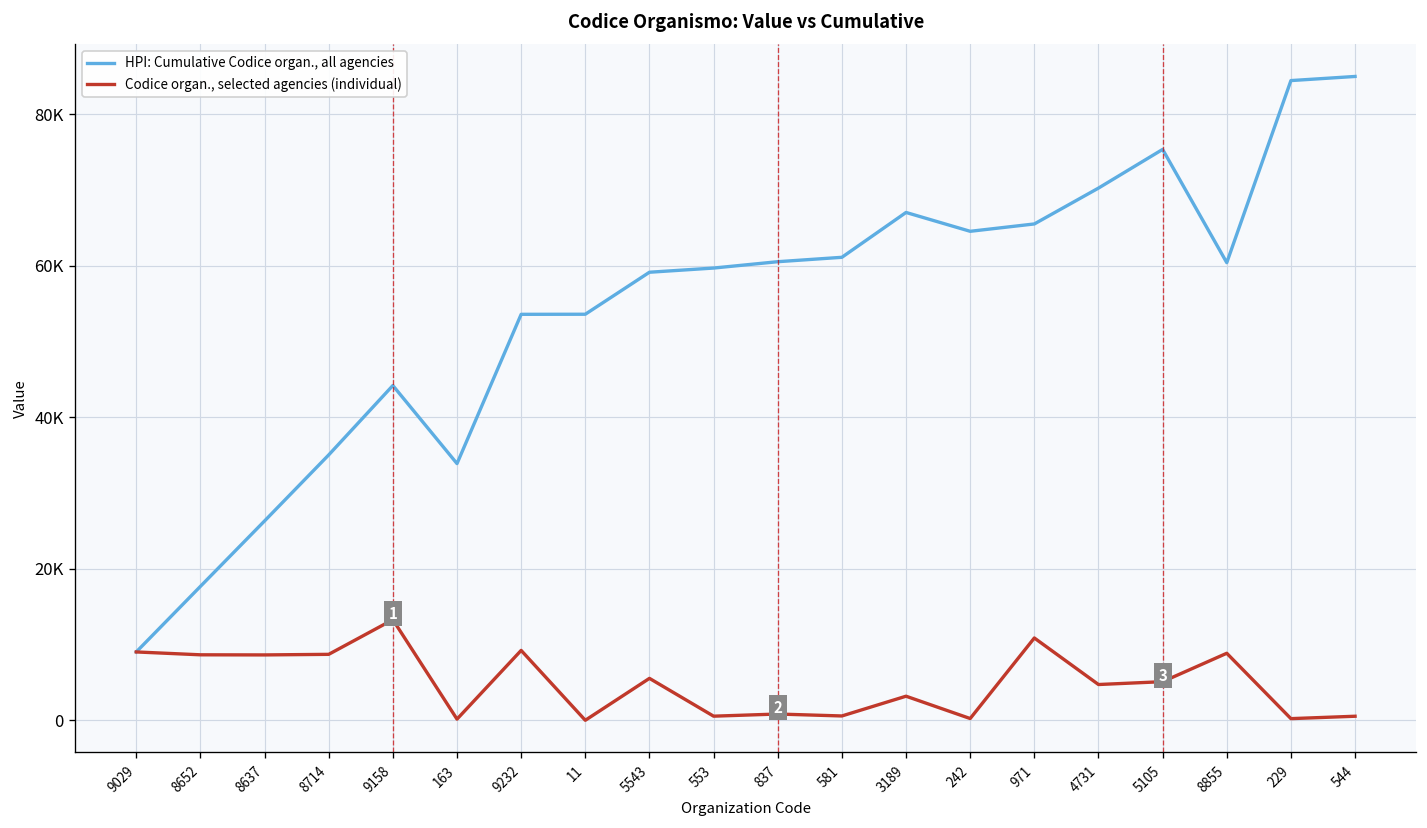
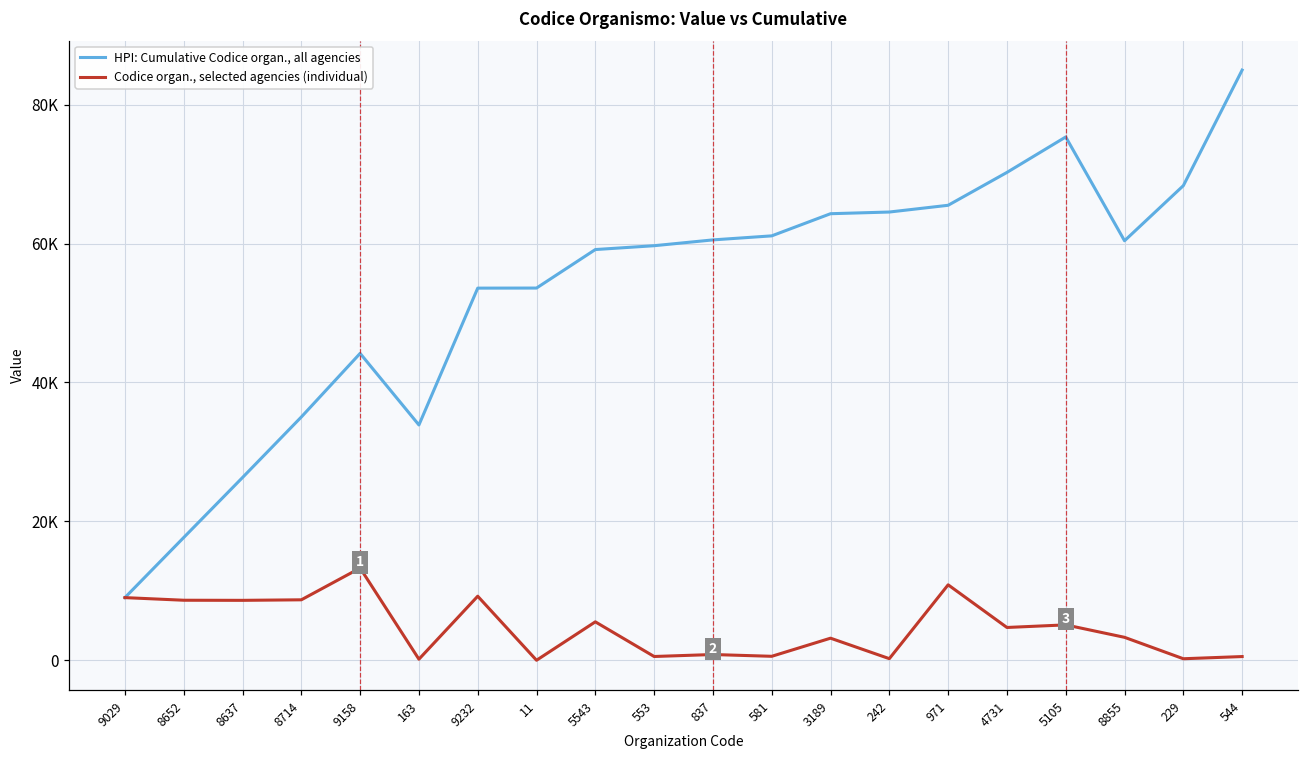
HPI: Cumulative Codice organ., all agencies, 3189: 67000 -> 64000
Codice organ., selected agencies (individual), 8855: 9000 -> 3000
HPI: Cumulative Codice organ., all agencies, 229: 84000 -> 68000
